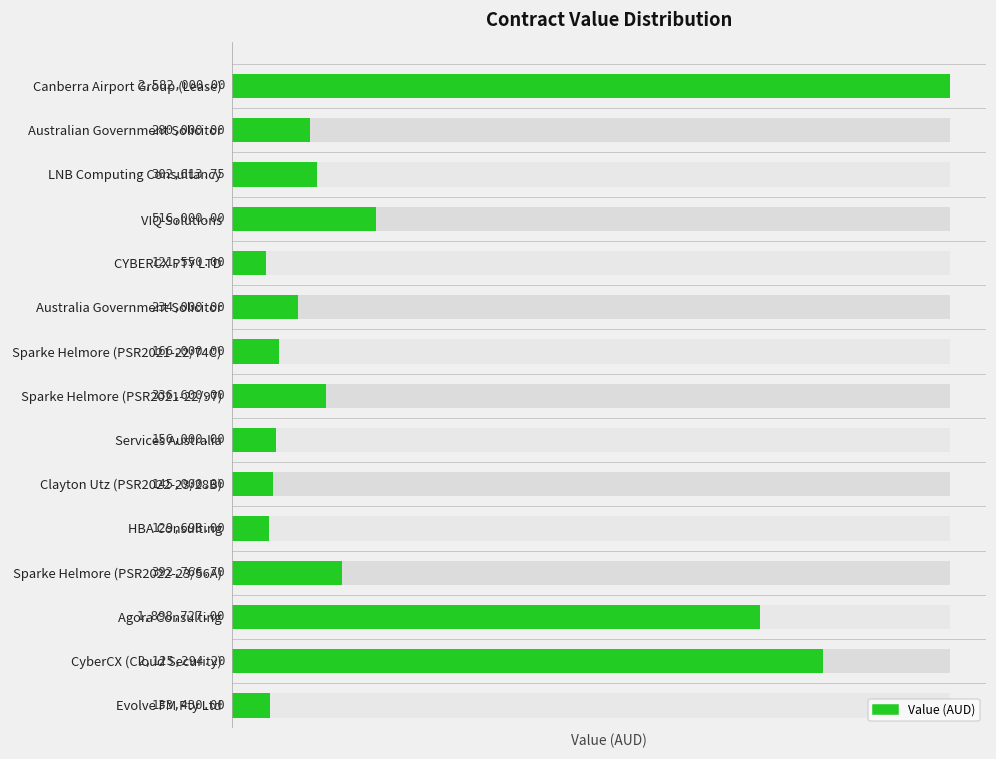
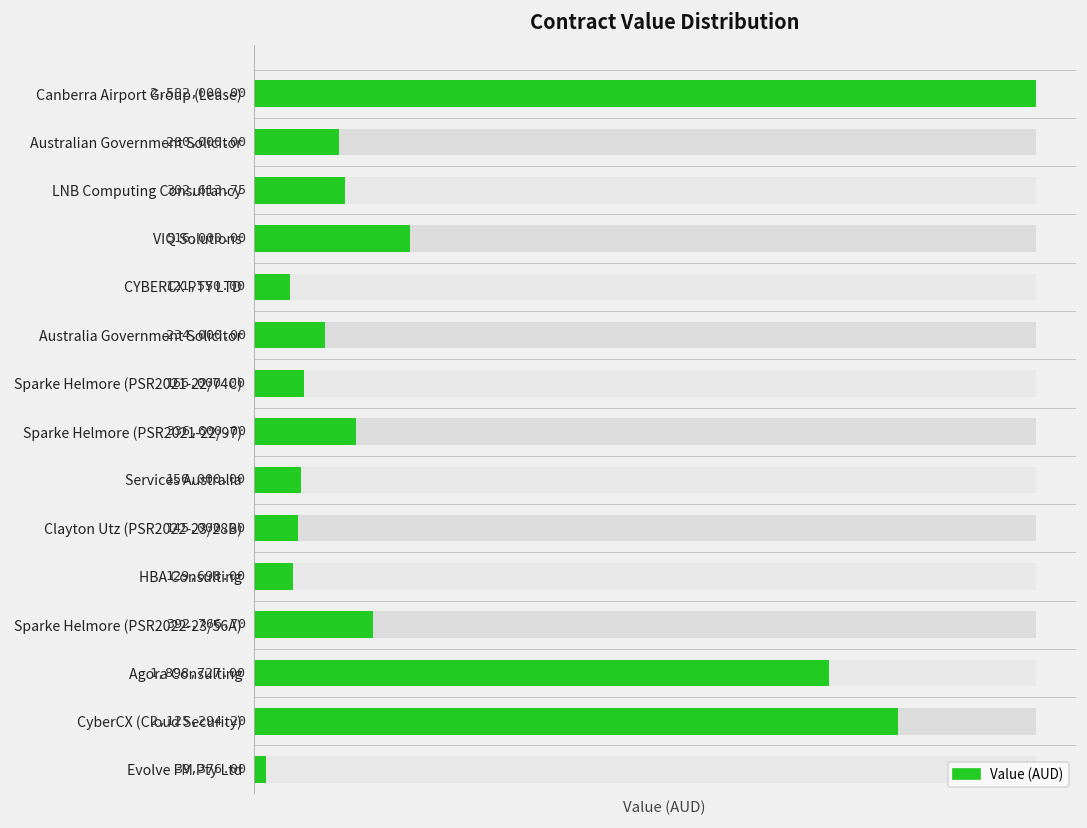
Value (AUD), Evolve FM Pty Ltd: 133,430.00 -> 39,376.00
